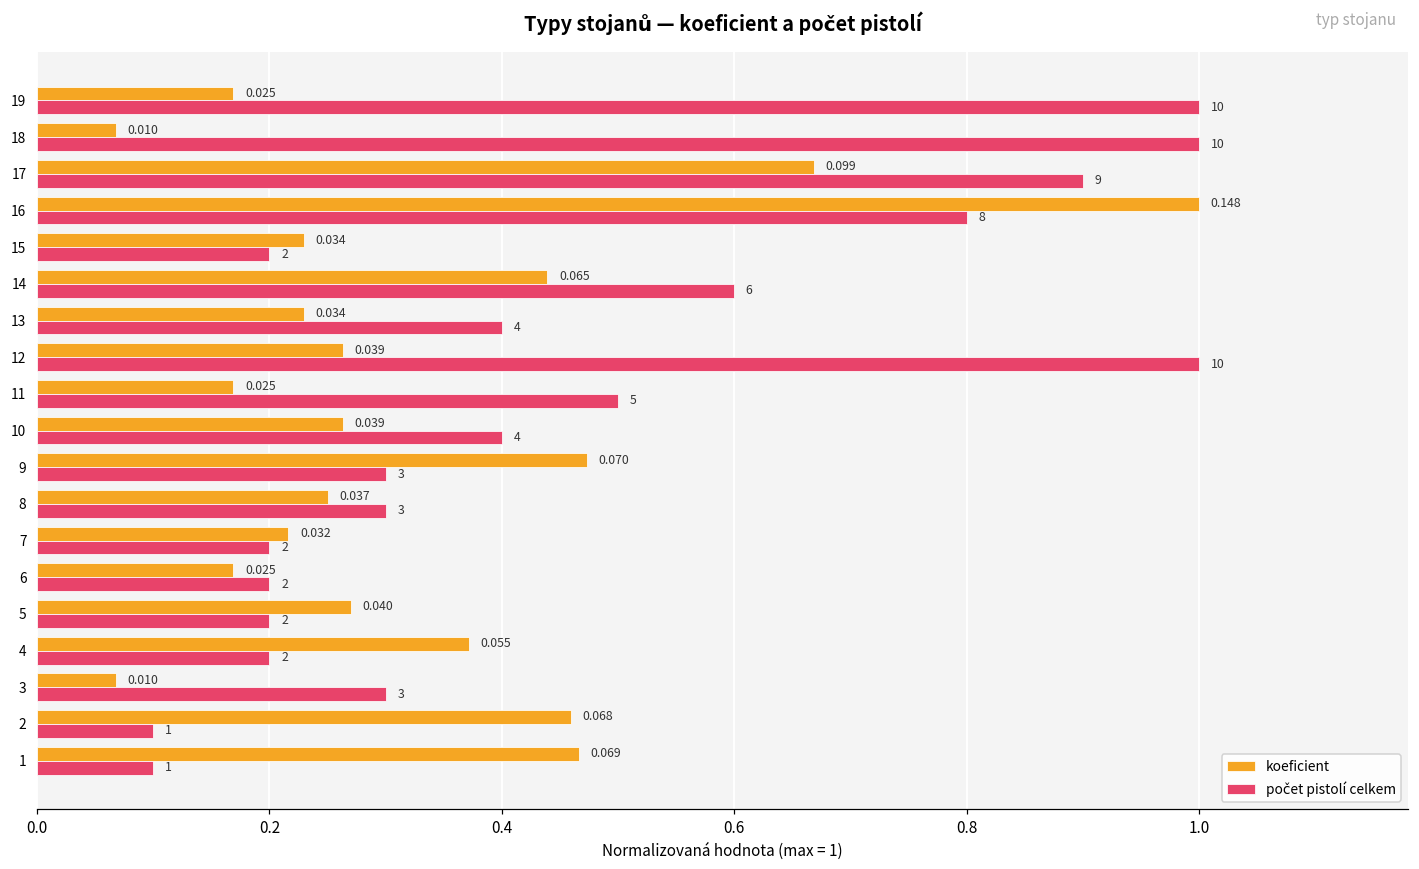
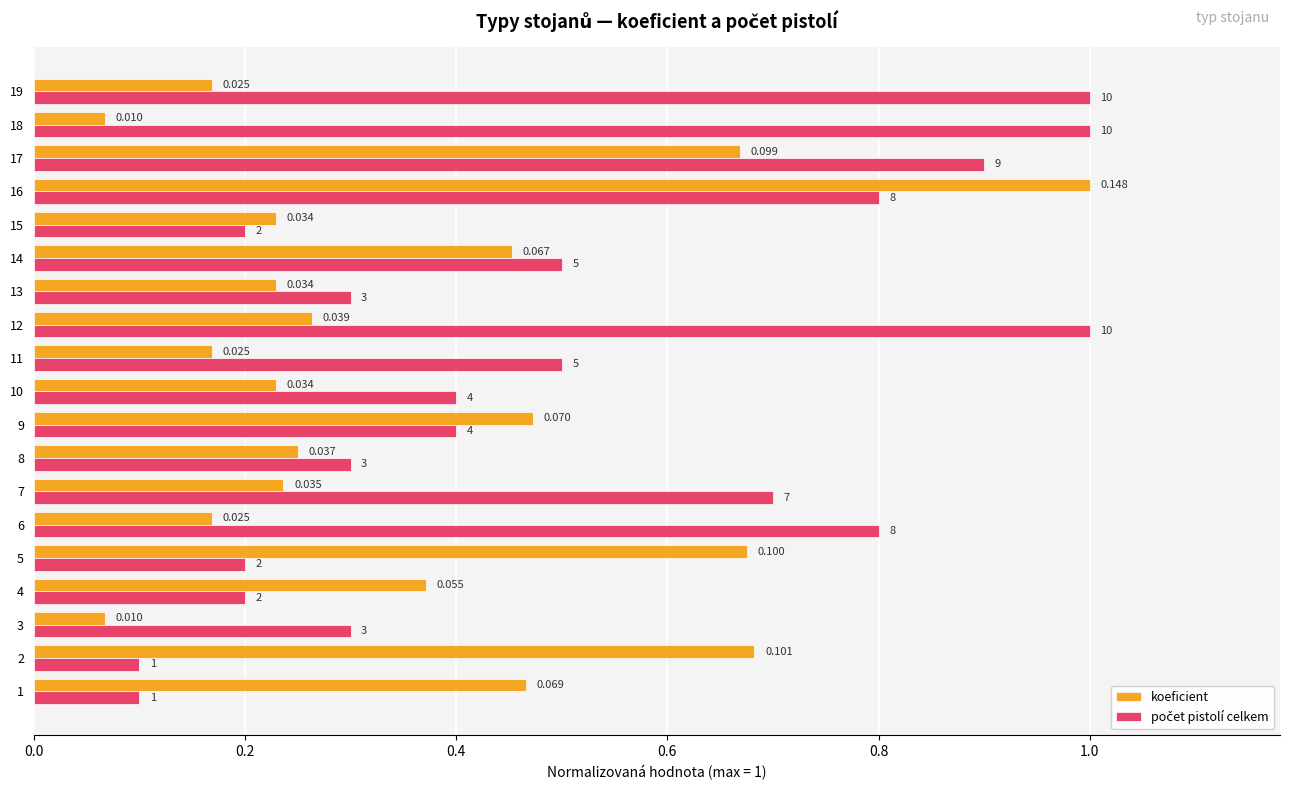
koeficient, 14: 0.065 -> 0.067
počet pistolí celkem, 14: 6 -> 5
počet pistolí celkem, 13: 4 -> 3
koeficient, 10: 0.039 -> 0.034
počet pistolí celkem, 9: 3 -> 4
koeficient, 7: 0.032 -> 0.035
počet pistolí celkem, 7: 2 -> 7
počet pistolí celkem, 6: 2 -> 8
koeficient, 5: 0.040 -> 0.100
koeficient, 2: 0.068 -> 0.101
